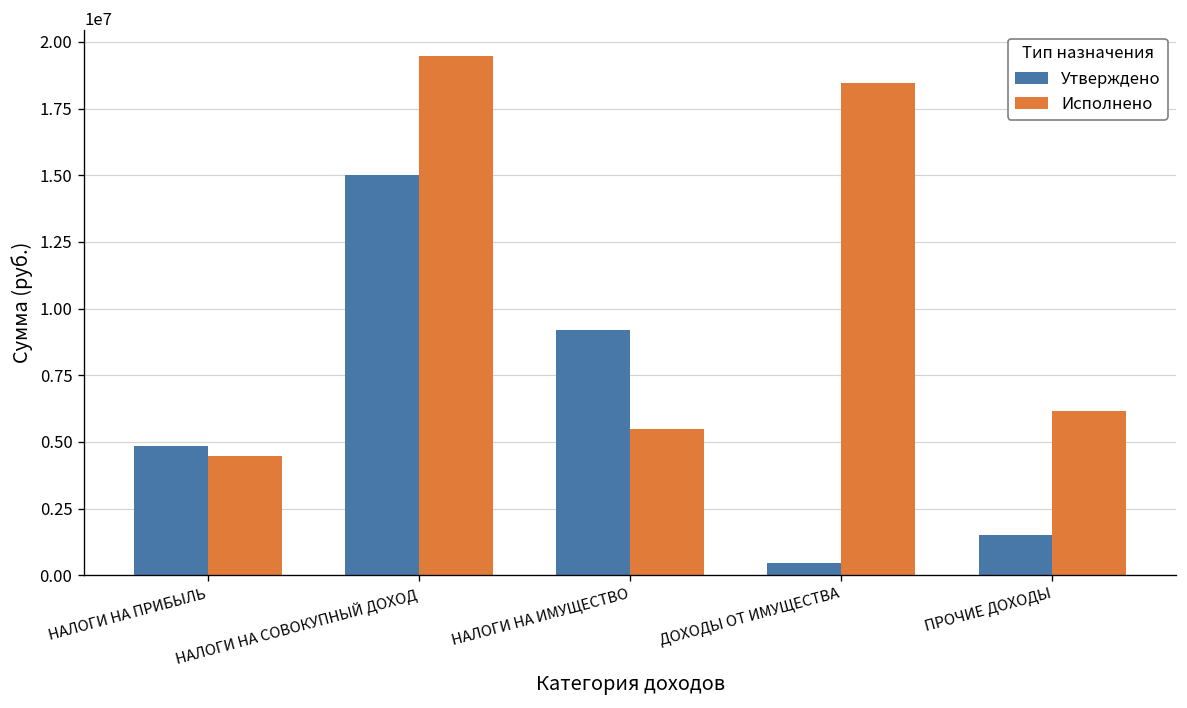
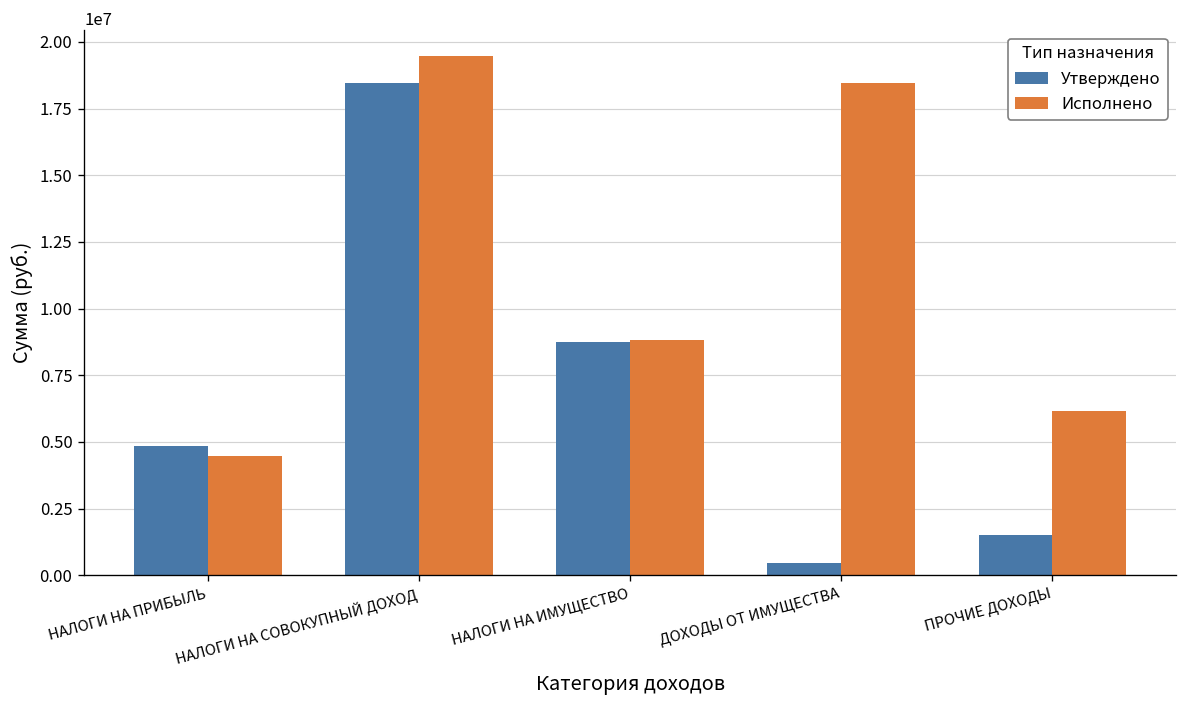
Утверждено, НАЛОГИ НА СОВОКУПНЫЙ ДОХОД: 15000000 -> 18500000
Утверждено, НАЛОГИ НА ИМУЩЕСТВО: 9200000 -> 8700000
Исполнено, НАЛОГИ НА ИМУЩЕСТВО: 5500000 -> 8800000
